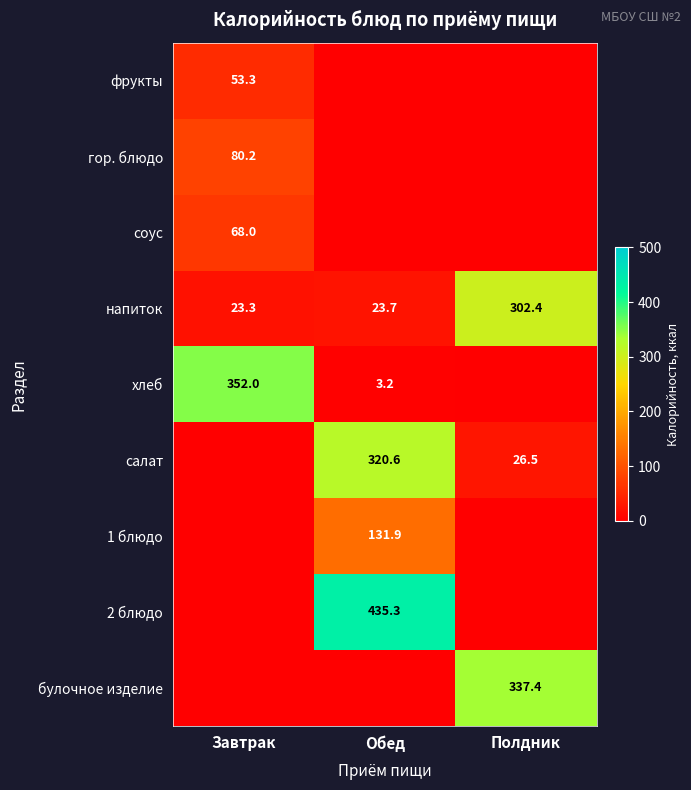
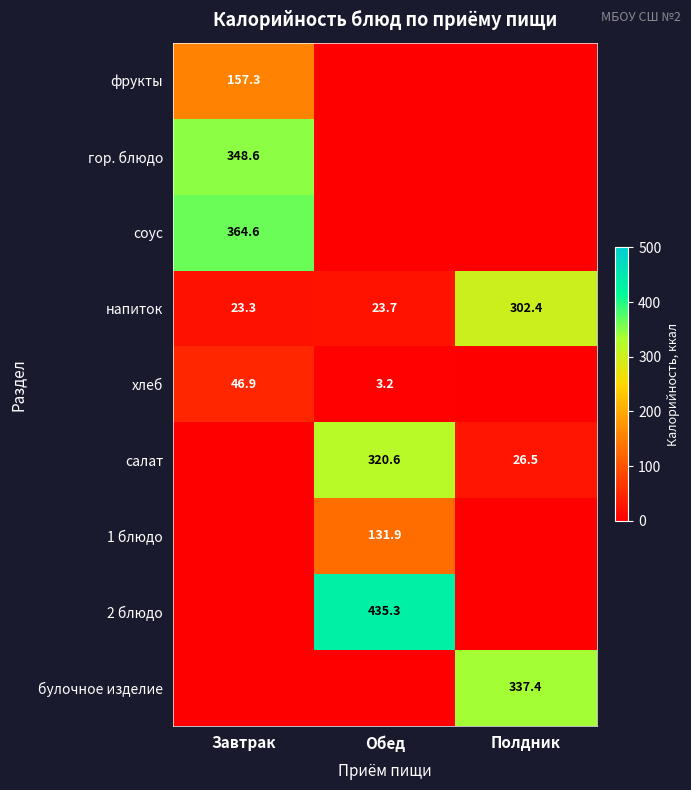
фрукты, Завтрак: 53.3 -> 157.3
гор. блюдо, Завтрак: 80.2 -> 348.6
соус, Завтрак: 68.0 -> 364.6
хлеб, Завтрак: 352.0 -> 46.9
